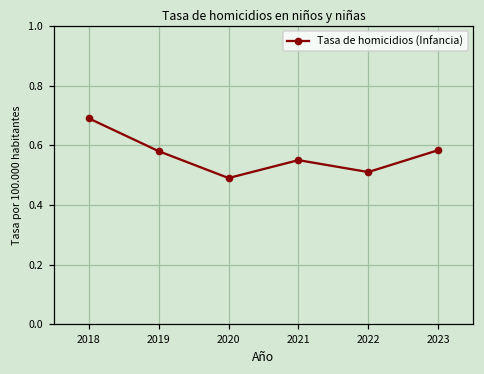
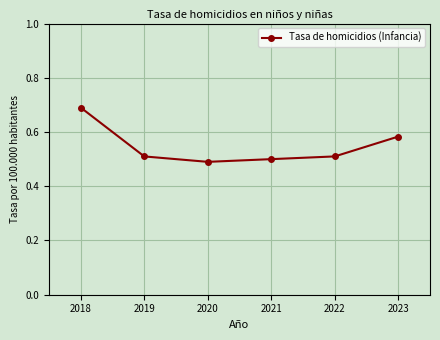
2019: 0.58 -> 0.51
2021: 0.55 -> 0.50
